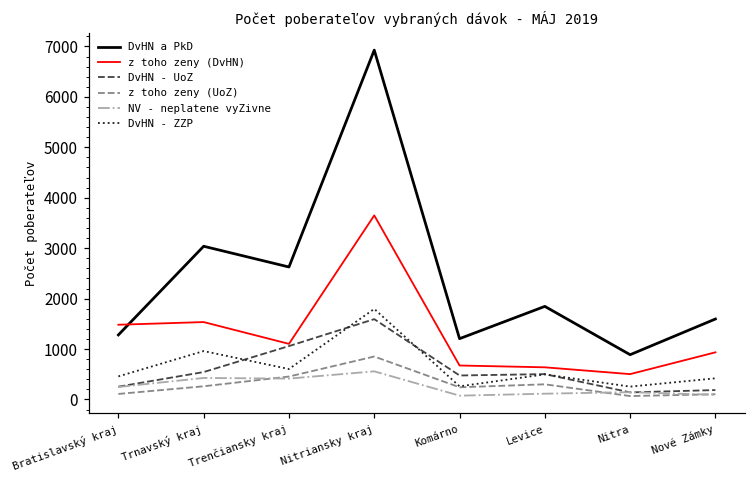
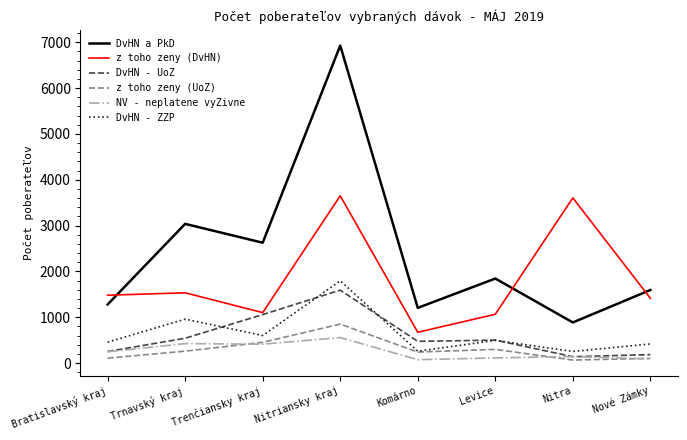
z toho zeny (DvHN), Levice: 600 -> 1100
z toho zeny (DvHN), Nitra: 500 -> 3600
z toho zeny (DvHN), Nové Zámky: 900 -> 1400
